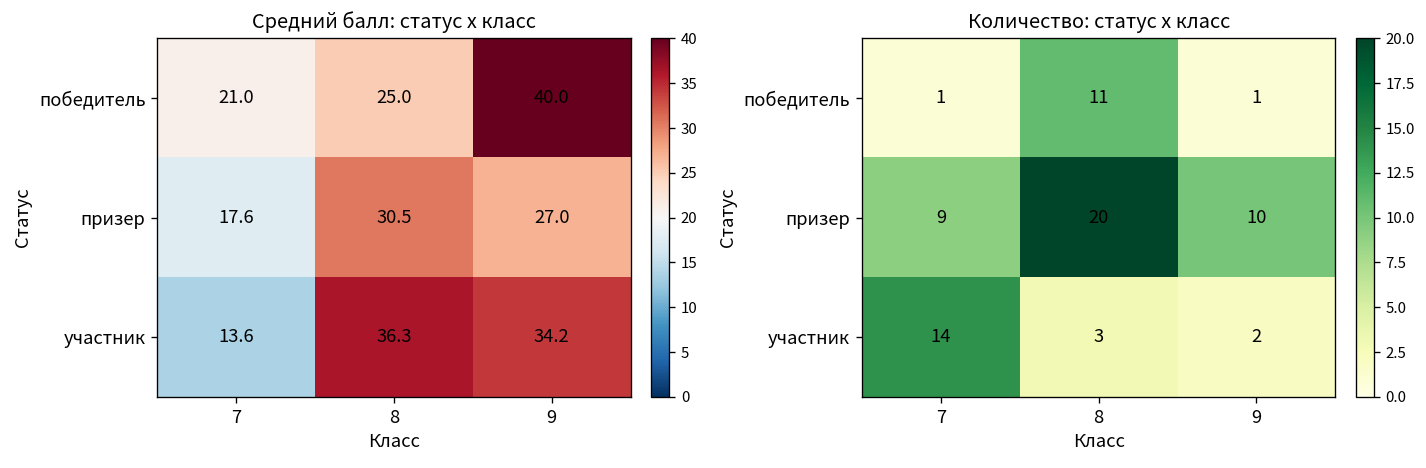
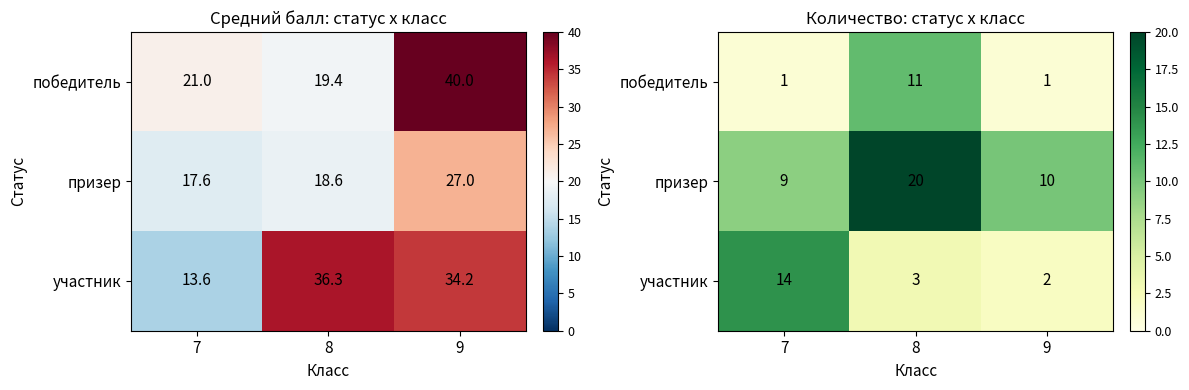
Средний балл: статус x класс, победитель, 8: 25.0 -> 19.4
Средний балл: статус x класс, призер, 8: 30.5 -> 18.6
